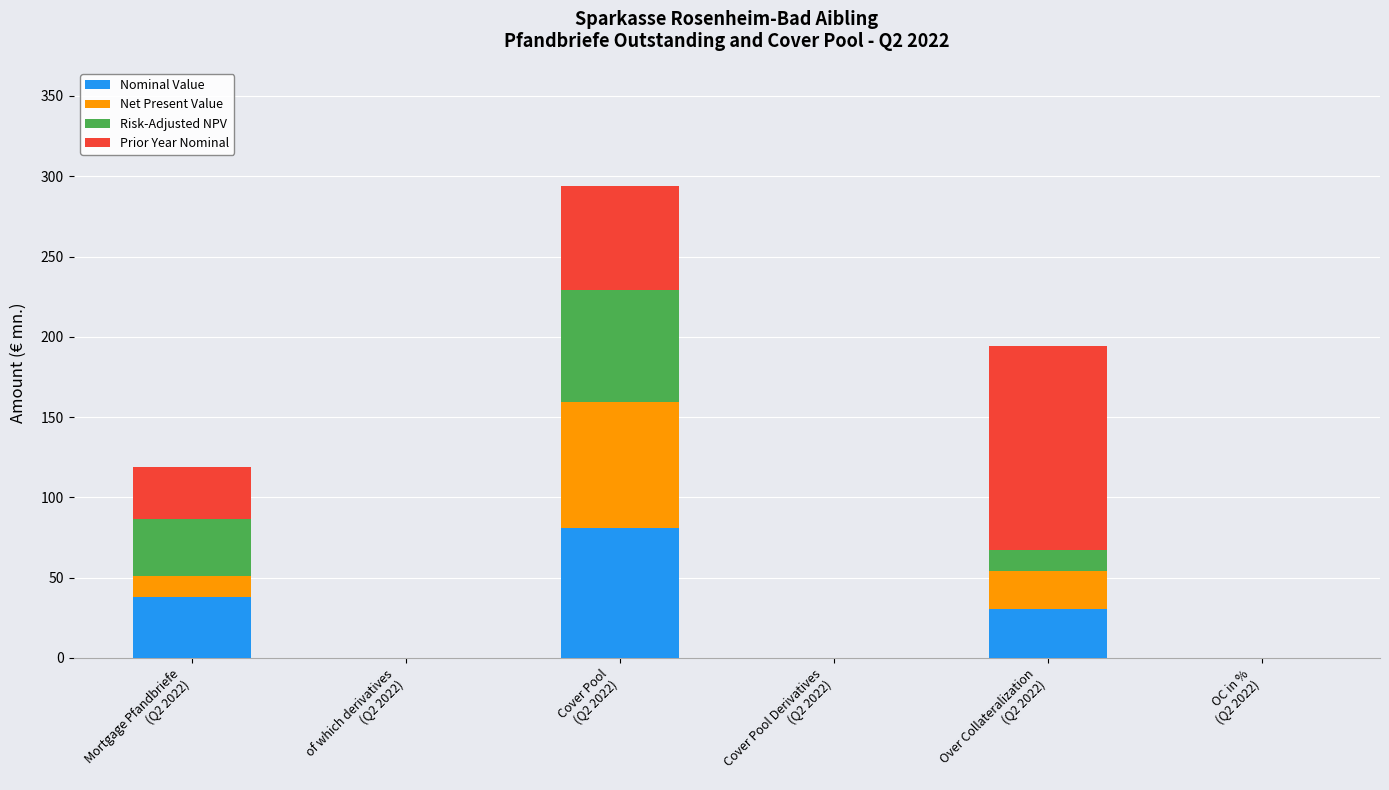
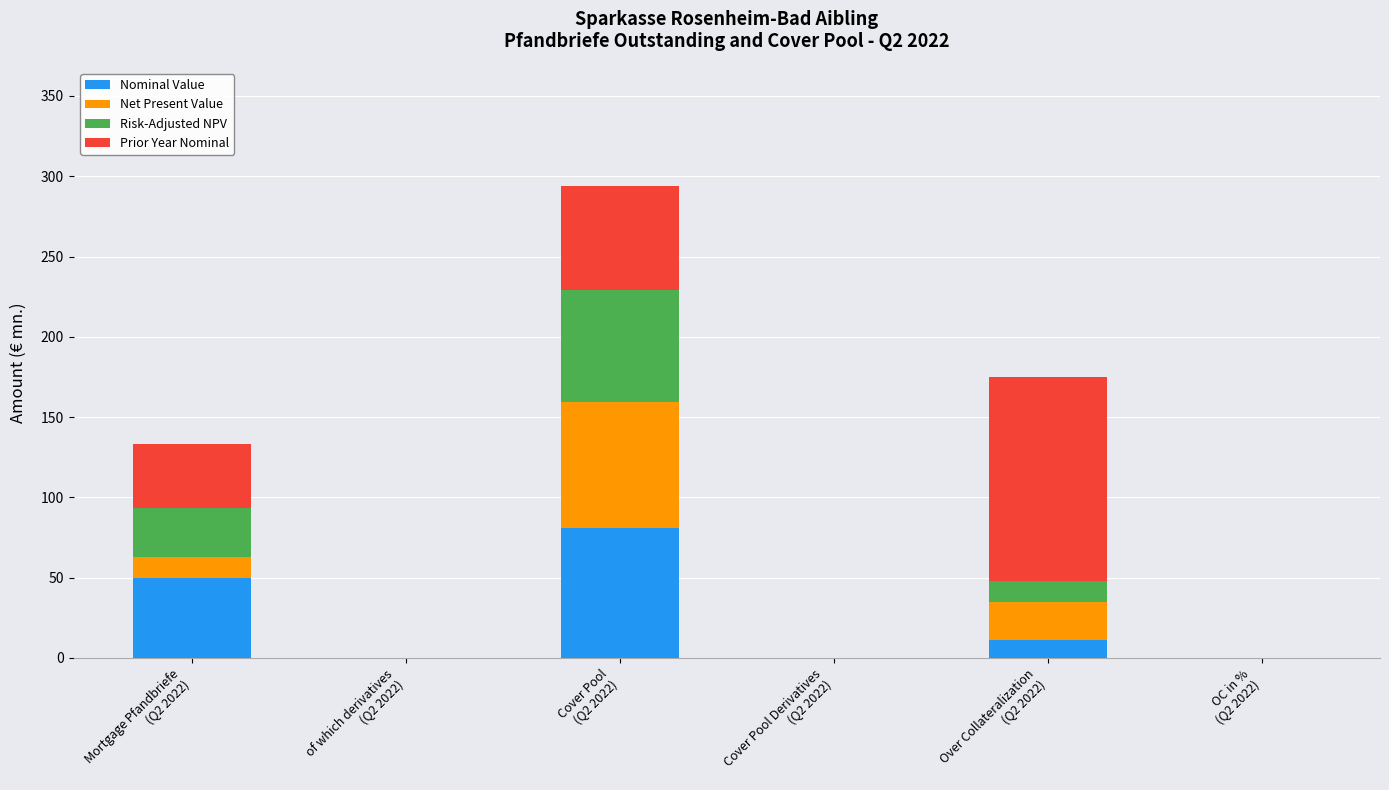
Nominal Value, Mortgage Pfandbriefe (Q2 2022): 38 -> 50
Risk-Adjusted NPV, Mortgage Pfandbriefe (Q2 2022): 36 -> 30
Prior Year Nominal, Mortgage Pfandbriefe (Q2 2022): 32 -> 40
Nominal Value, Over Collateralization (Q2 2022): 31 -> 11
